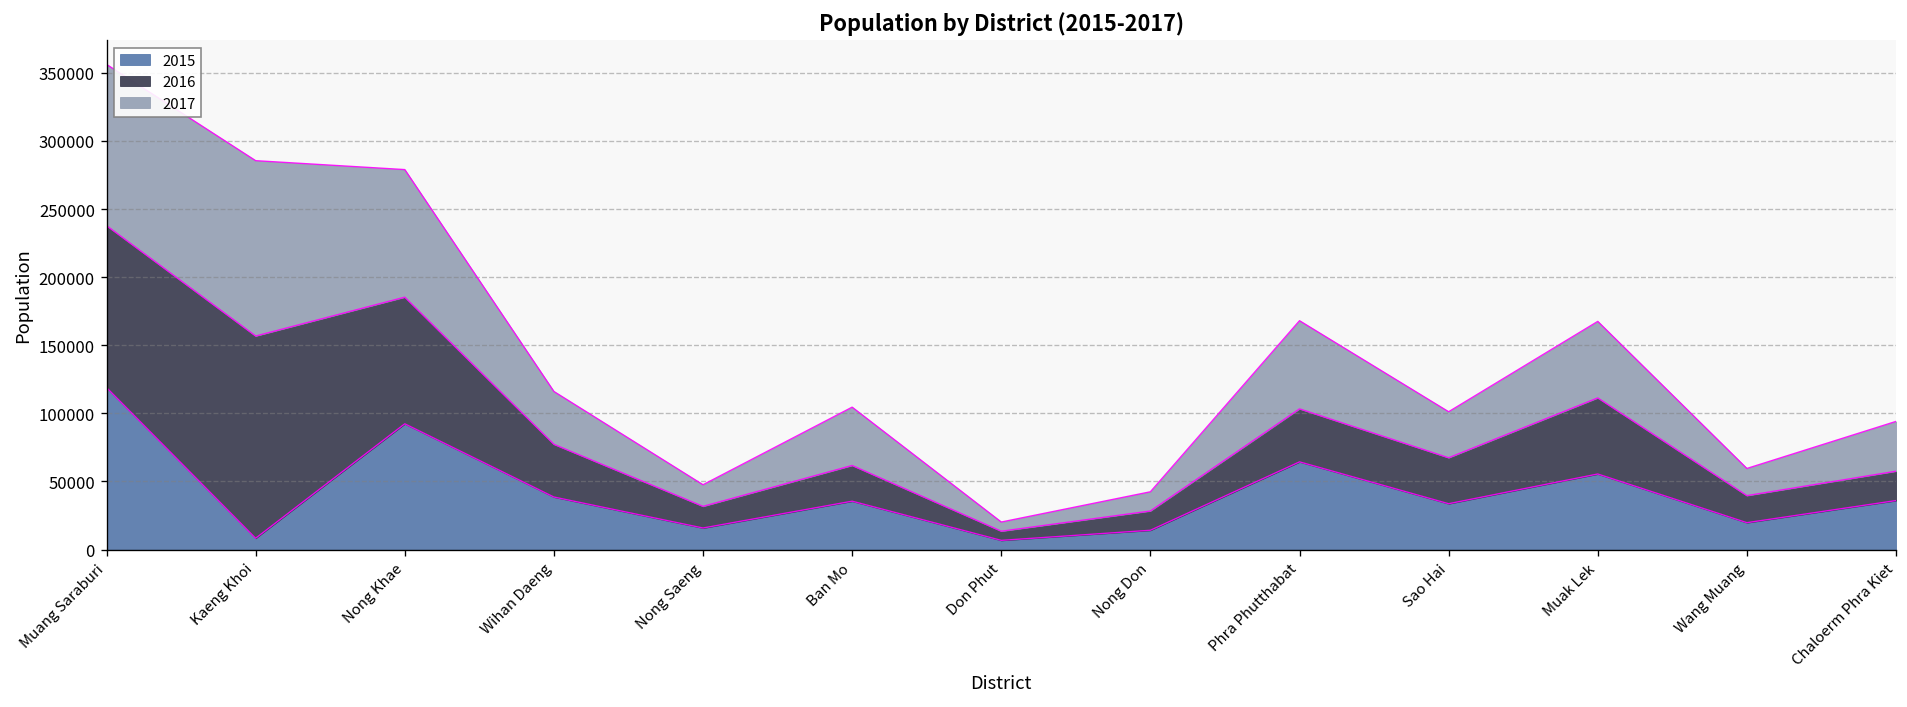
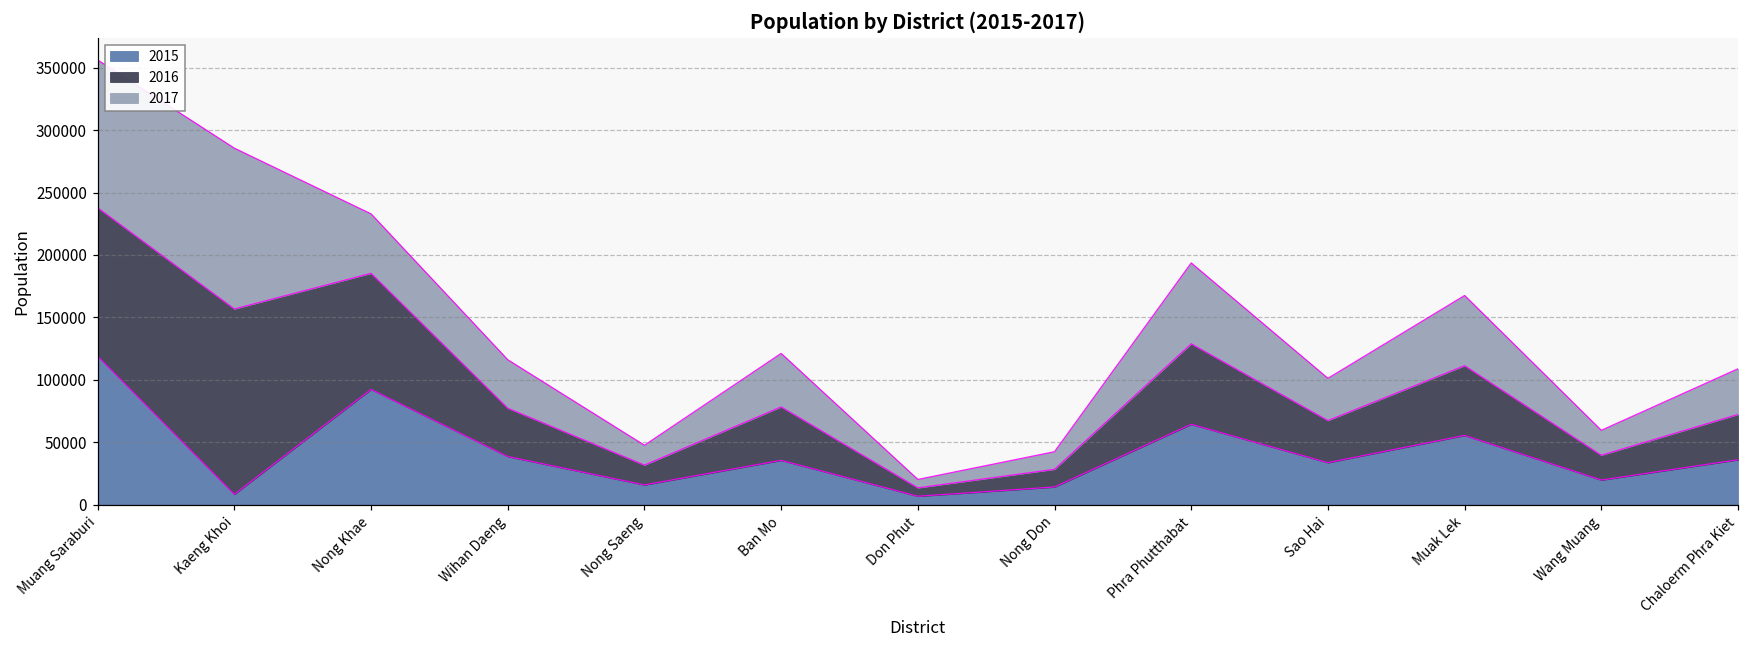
2017, Nong Khae: 94000 -> 48000
2016, Ban Mo: 26000 -> 43000
2016, Phra Phutthabat: 39000 -> 64000
2016, Chaloerm Phra Kiet: 22000 -> 36000
